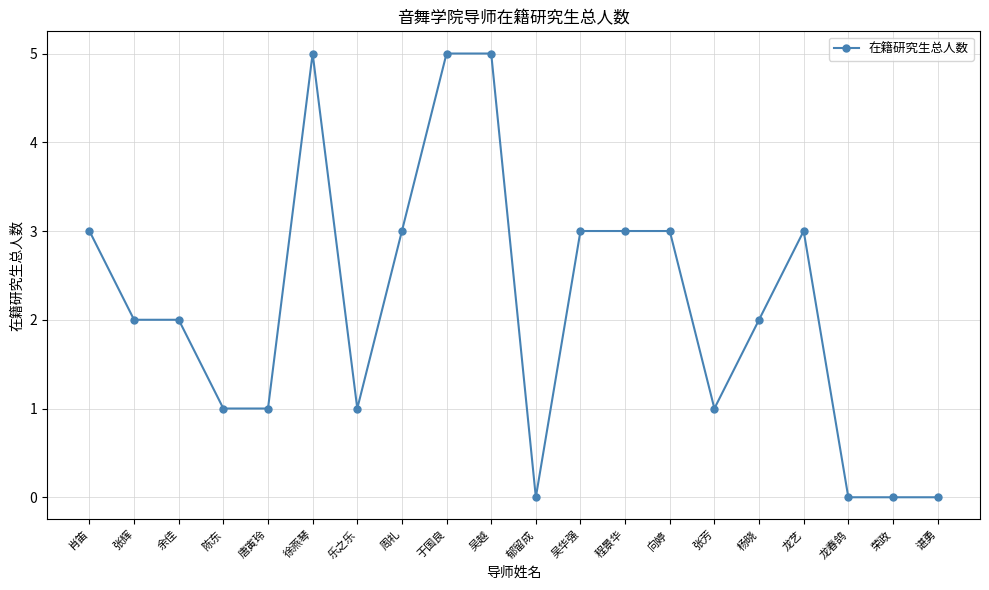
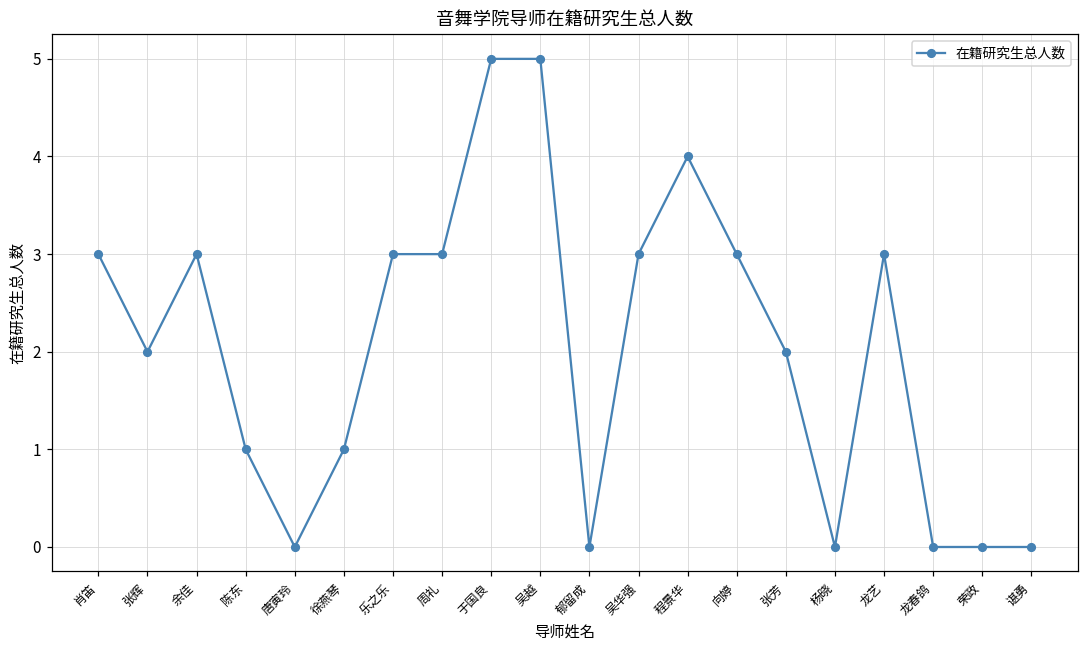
余佳: 2 -> 3
唐寅玲: 1 -> 0
徐燕琴: 5 -> 1
乐之乐: 1 -> 3
程景华: 3 -> 4
张芳: 1 -> 2
杨晓: 2 -> 0
